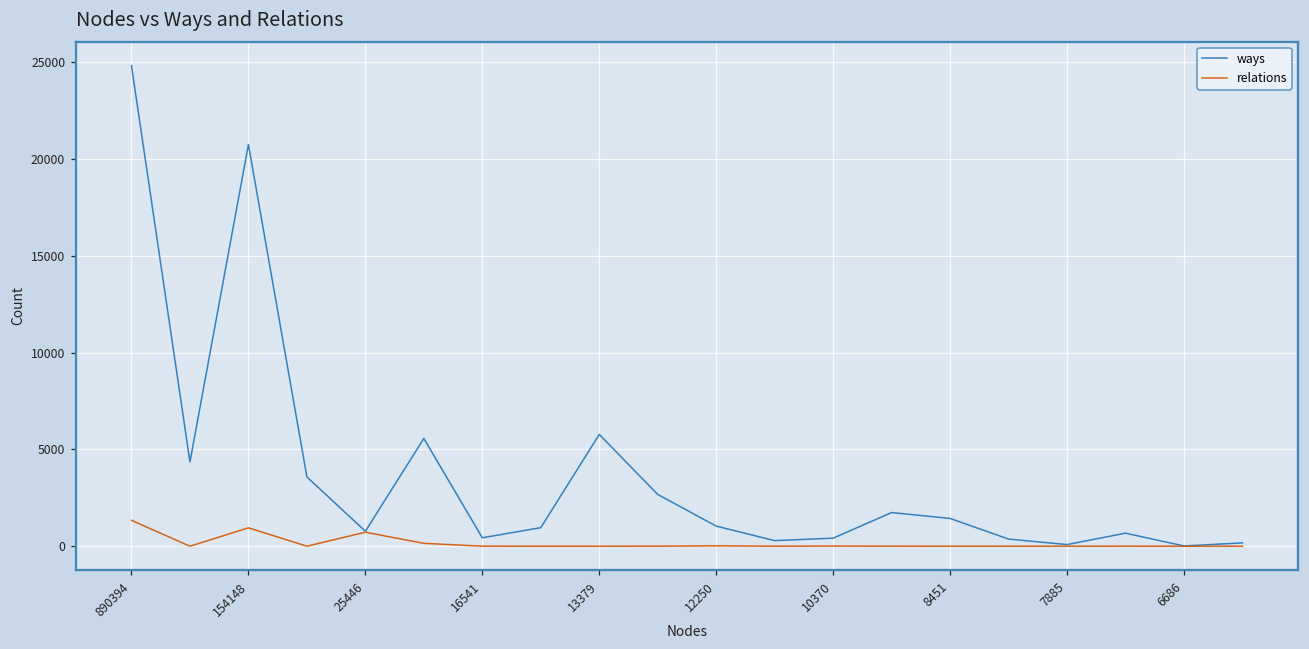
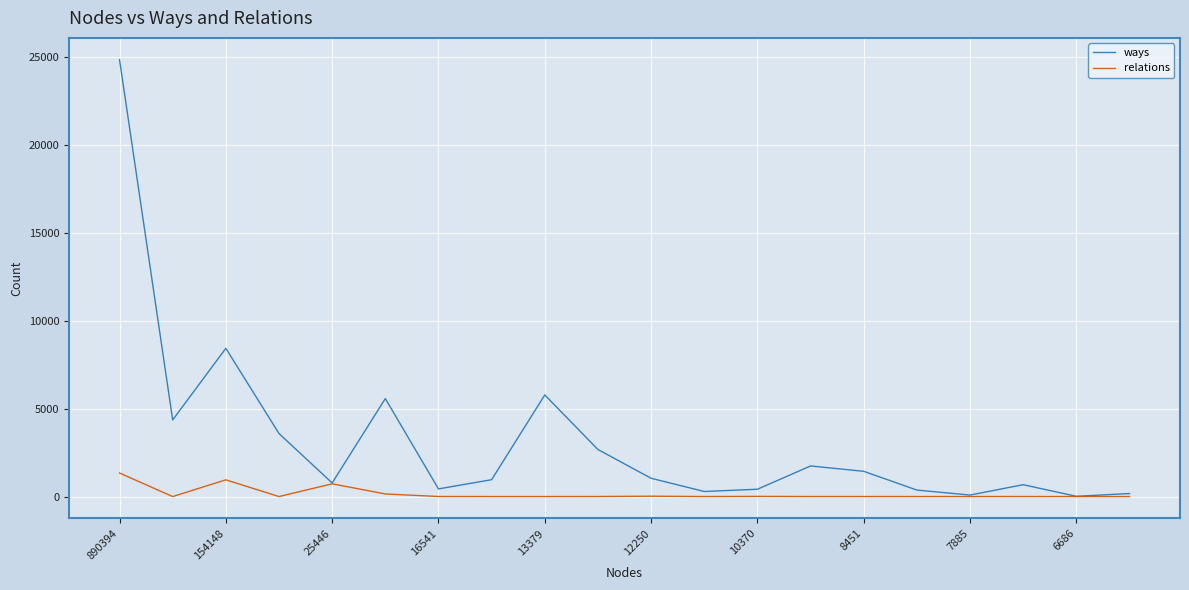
ways, 154148: 20800 -> 8400
